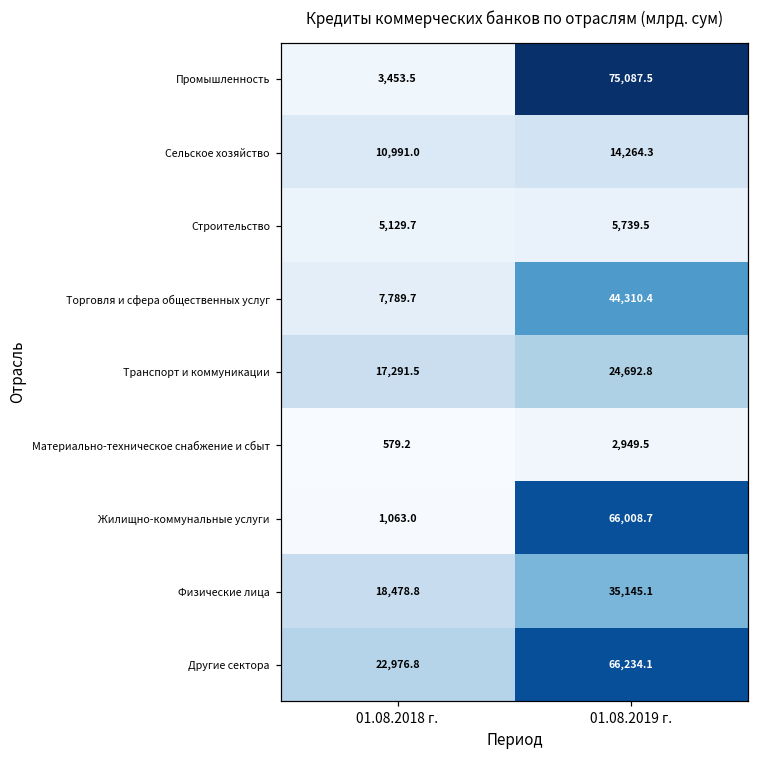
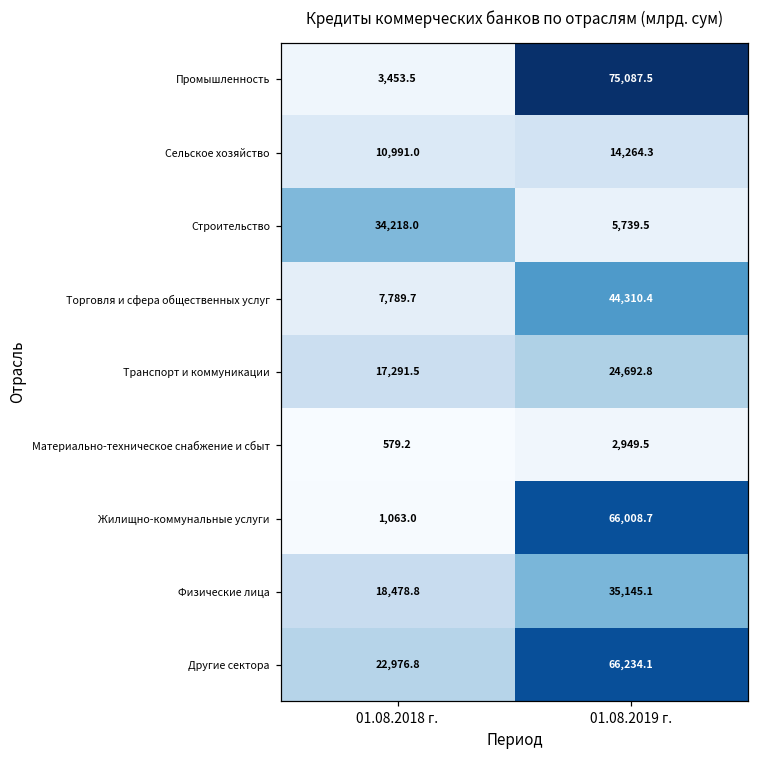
Строительство, 01.08.2018 г.: 5,129.7 -> 34,218.0
